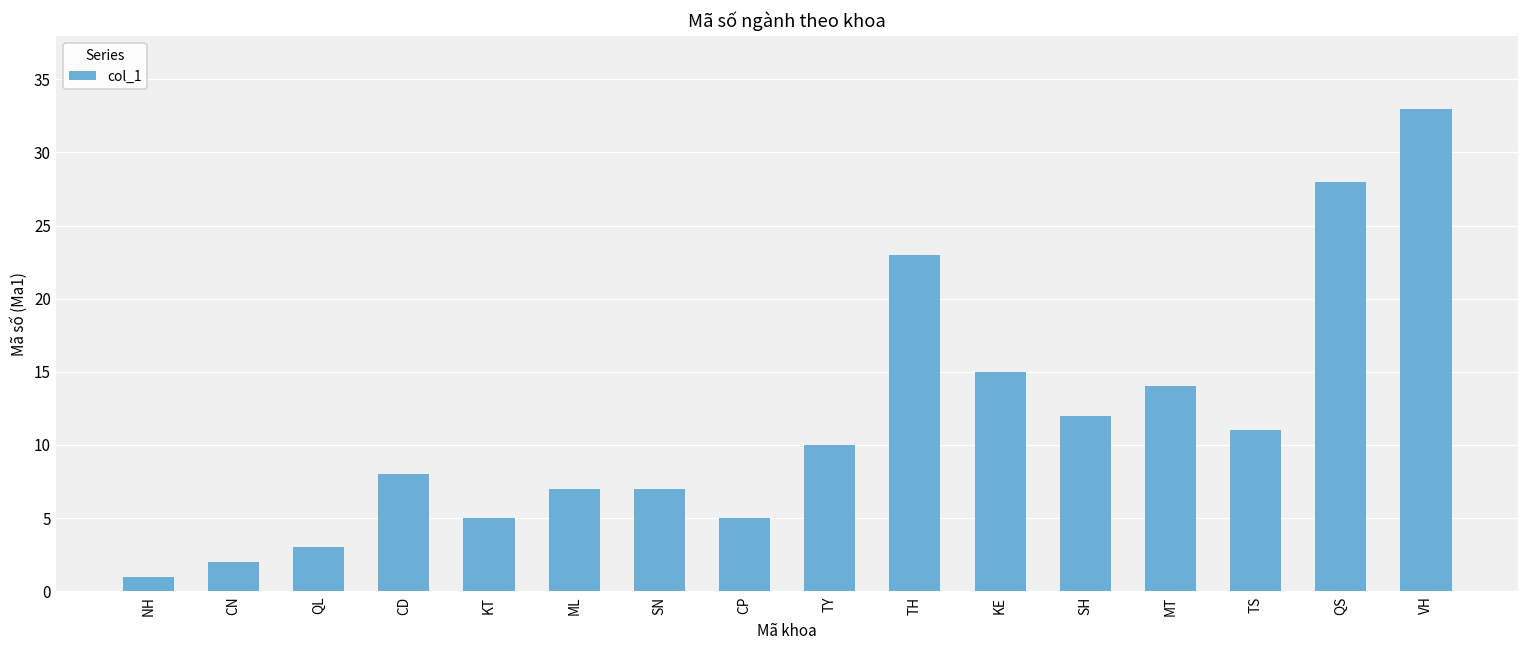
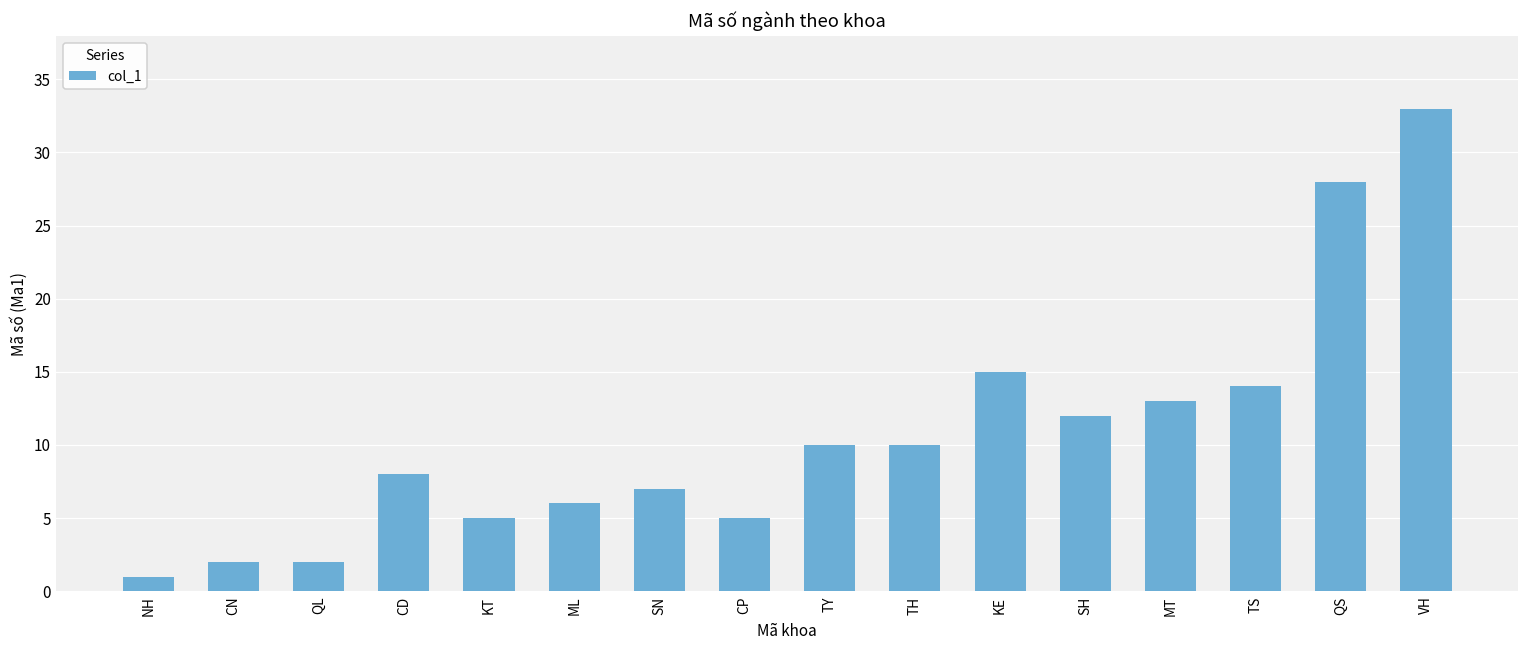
QL: 3 -> 2
ML: 7 -> 6
TH: 23 -> 10
MT: 14 -> 13
TS: 11 -> 14
